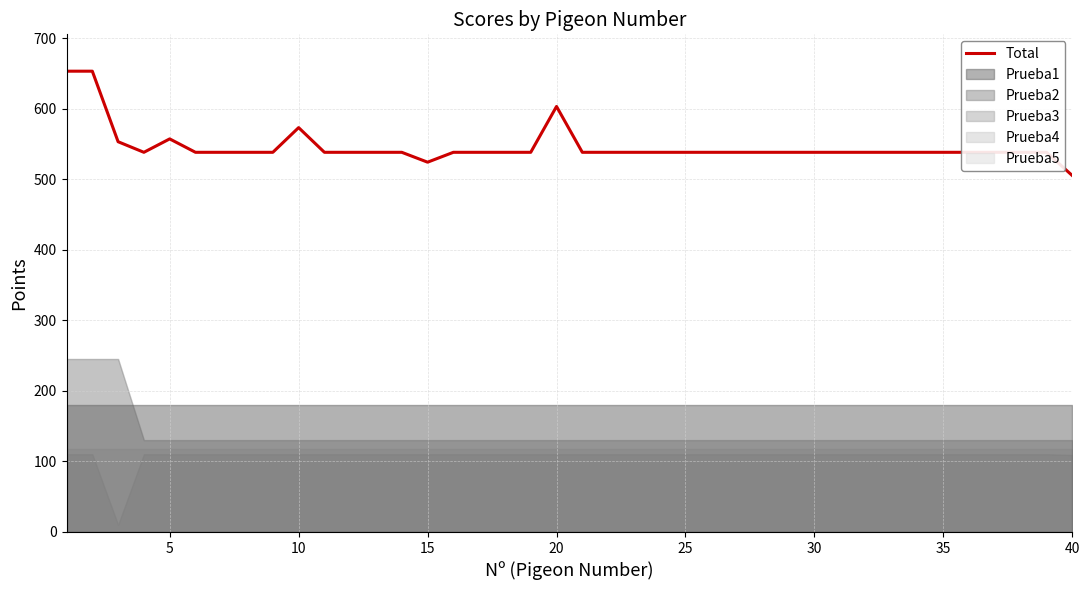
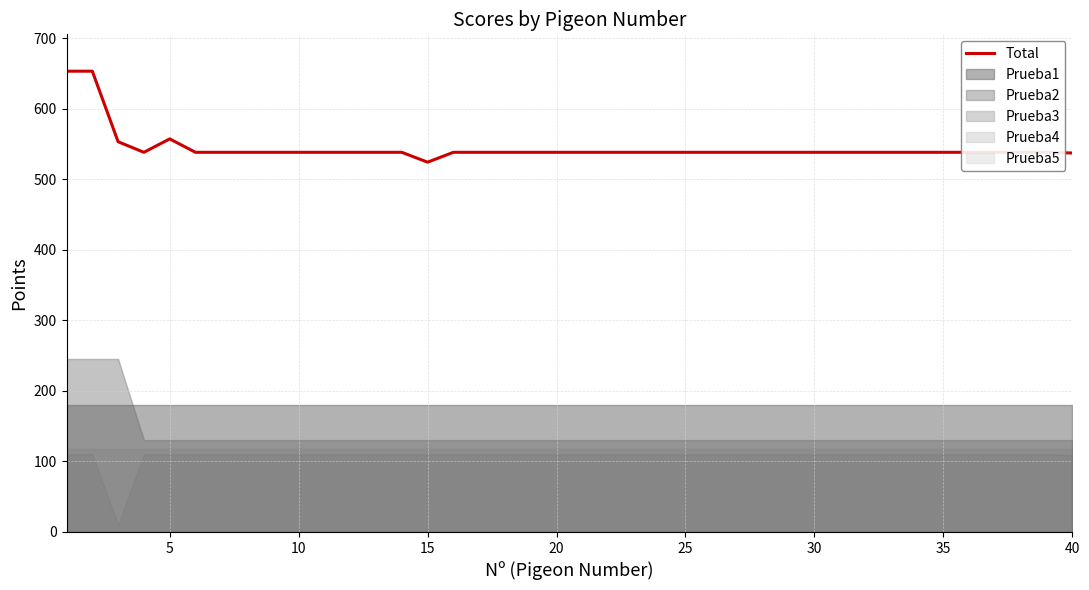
Total, 10: 570 -> 540
Total, 20: 600 -> 540
Total, 40: 510 -> 540
